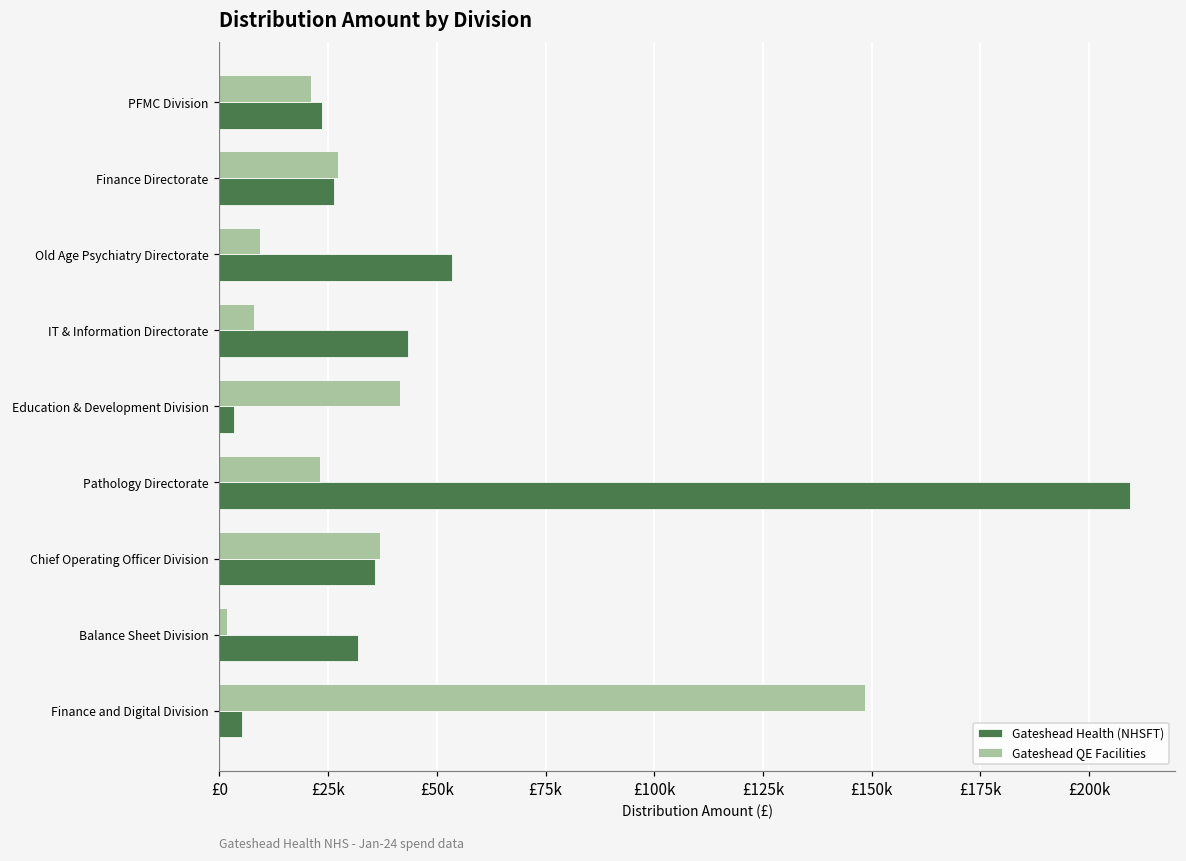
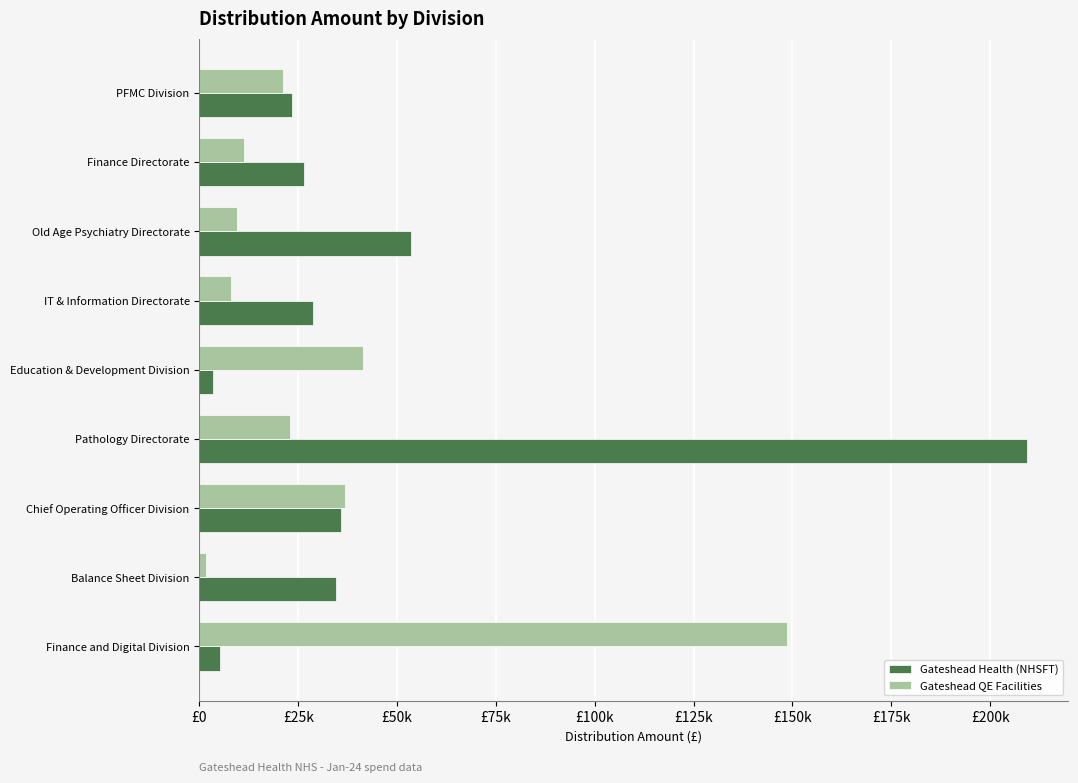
Gateshead QE Facilities, Finance Directorate: £27000 -> £11000
Gateshead Health (NHSFT), IT & Information Directorate: £43000 -> £29000
Gateshead Health (NHSFT), Balance Sheet Division: £32000 -> £35000
